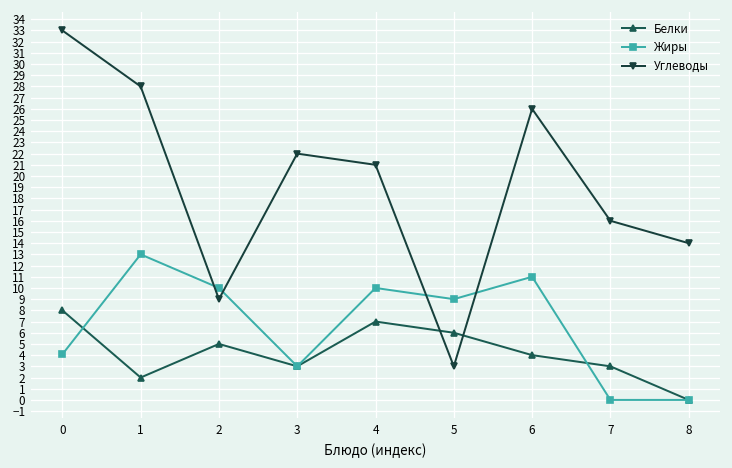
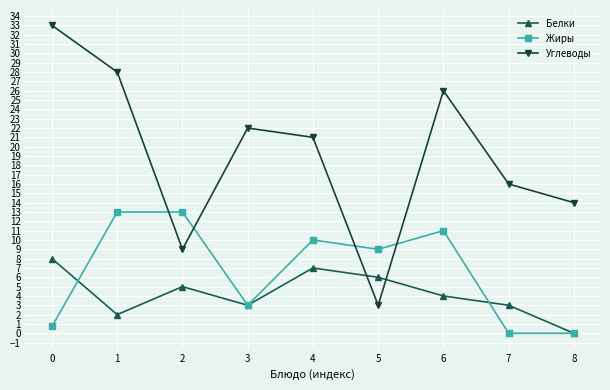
Жиры, 0: 4 -> 1
Жиры, 2: 10 -> 13
